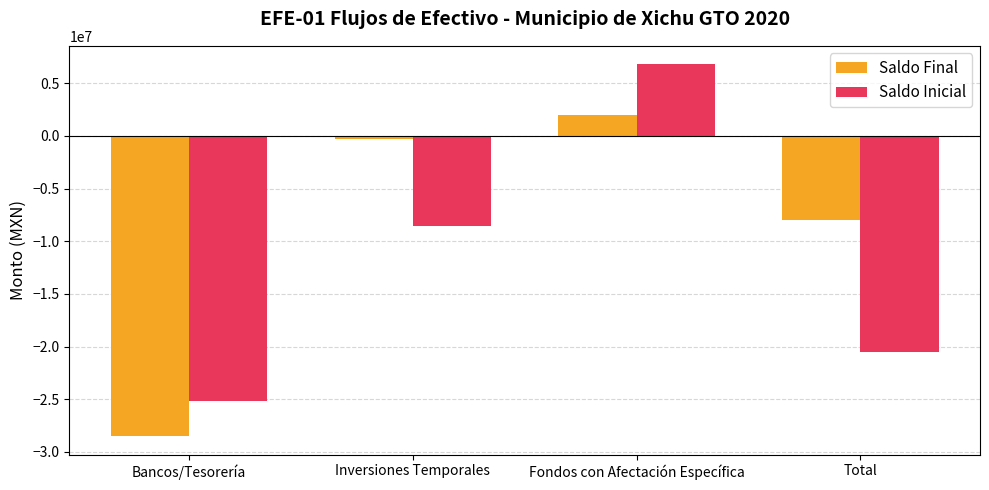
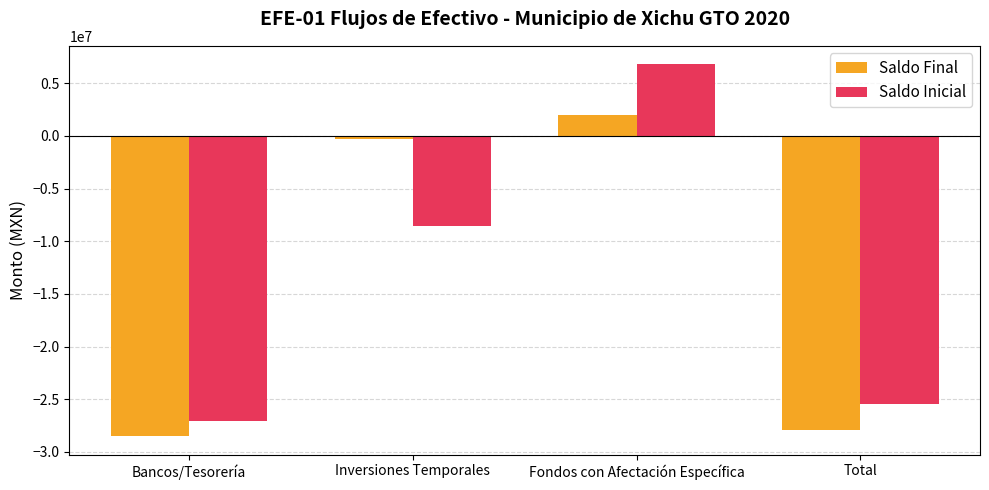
Saldo Inicial, Bancos/Tesorería: -25200000 -> -27100000
Saldo Final, Total: -8000000 -> -27900000
Saldo Inicial, Total: -20500000 -> -25400000
